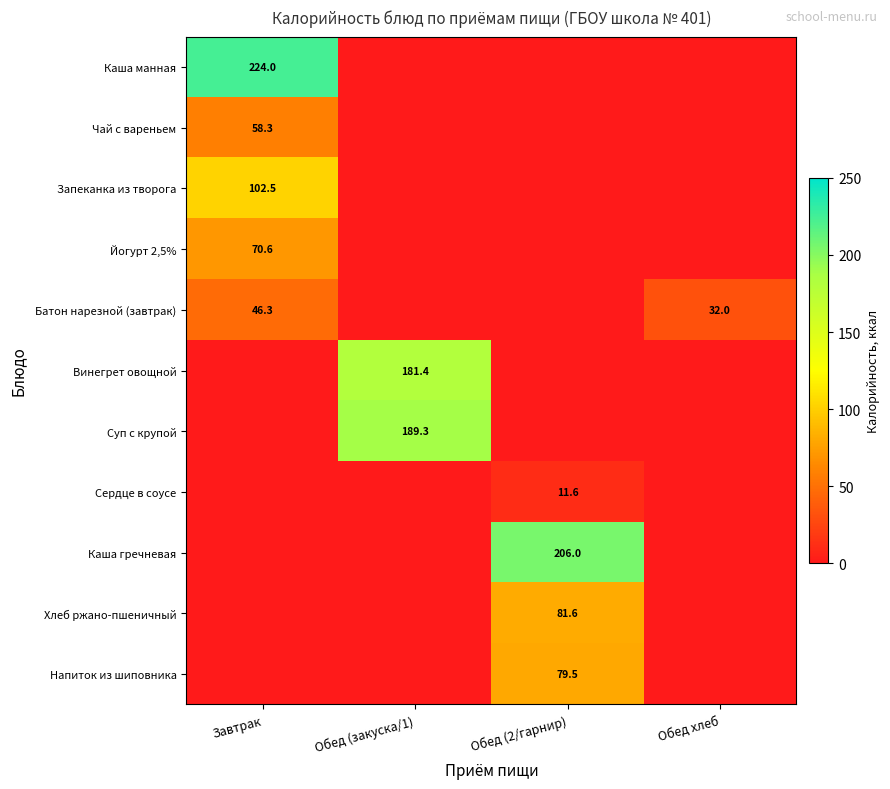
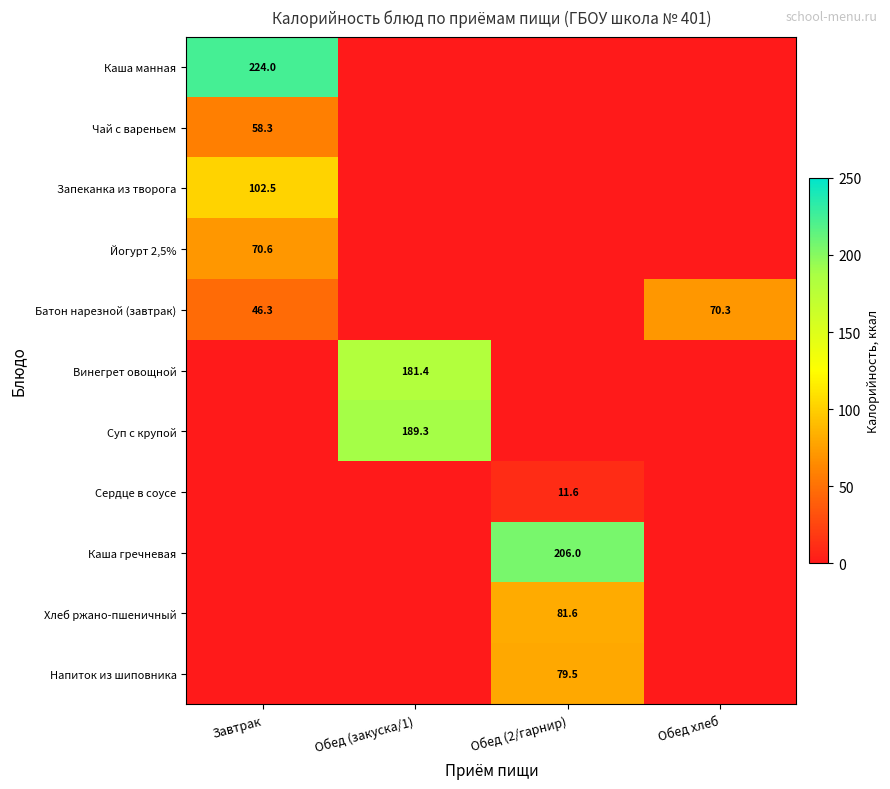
Батон нарезной (завтрак), Обед хлеб: 32.0 -> 70.3
